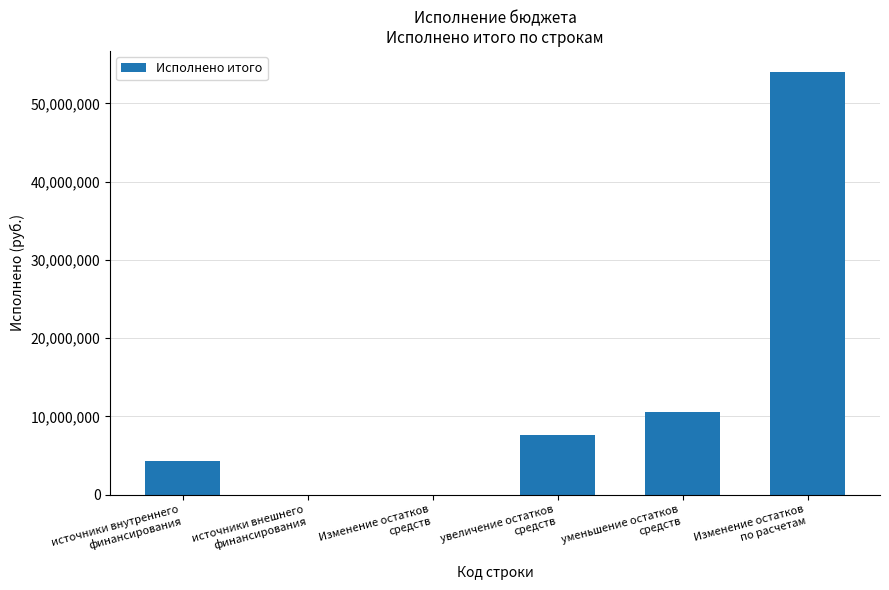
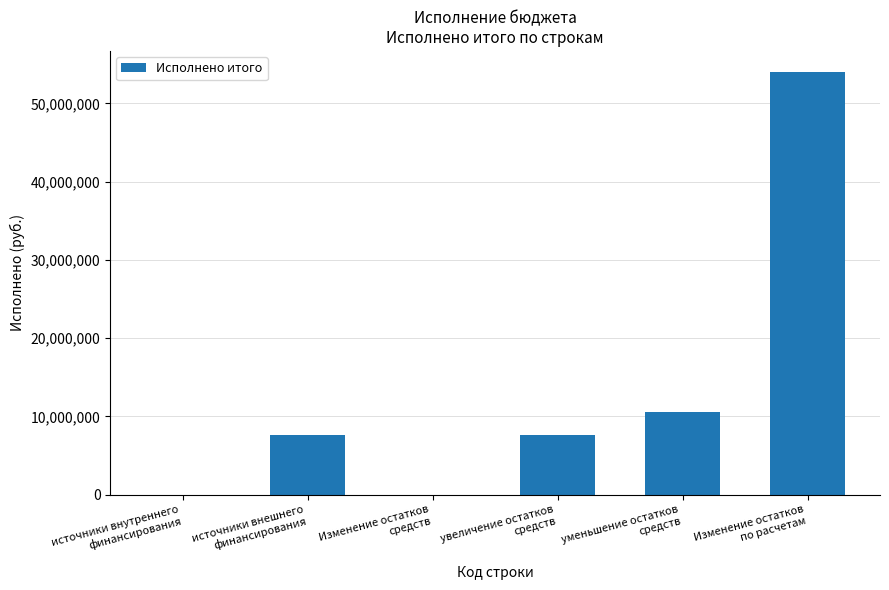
источники внутреннего финансирования: 4,000,000 -> 0
источники внешнего финансирования: 0 -> 8,000,000
